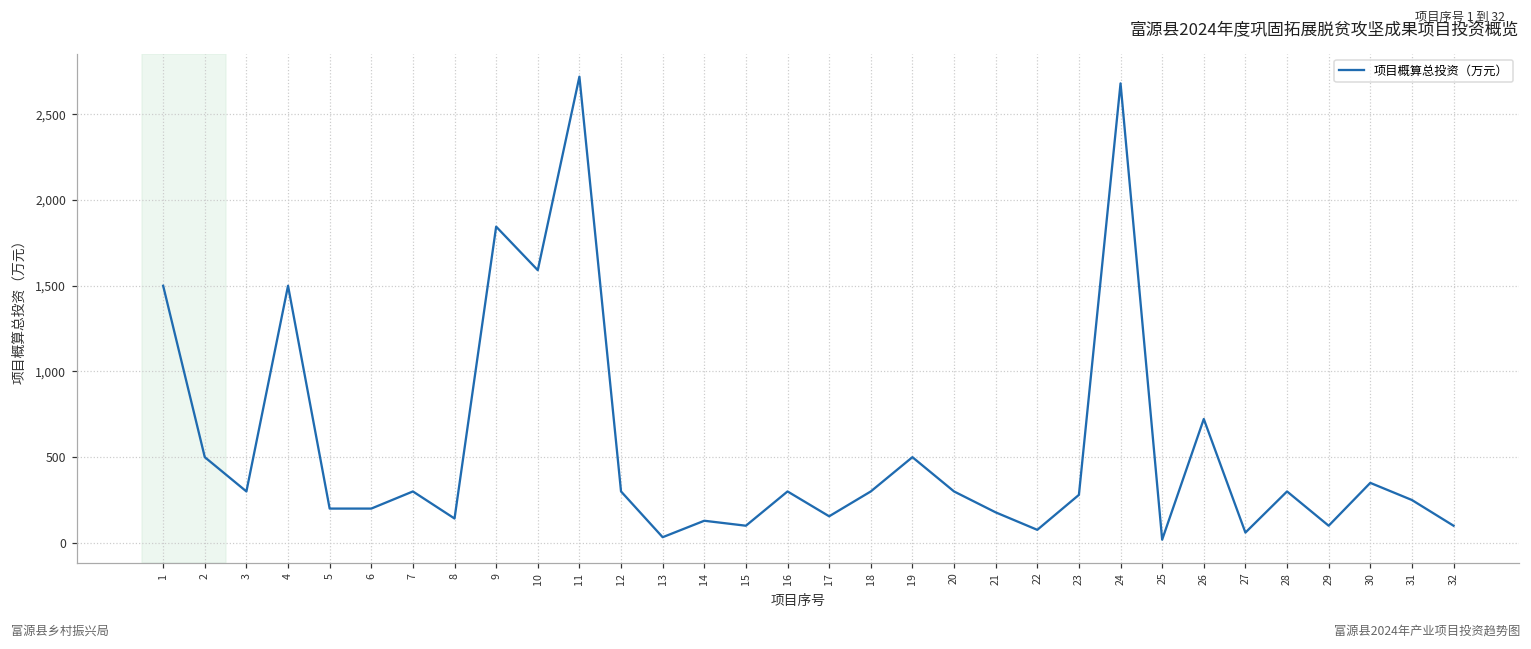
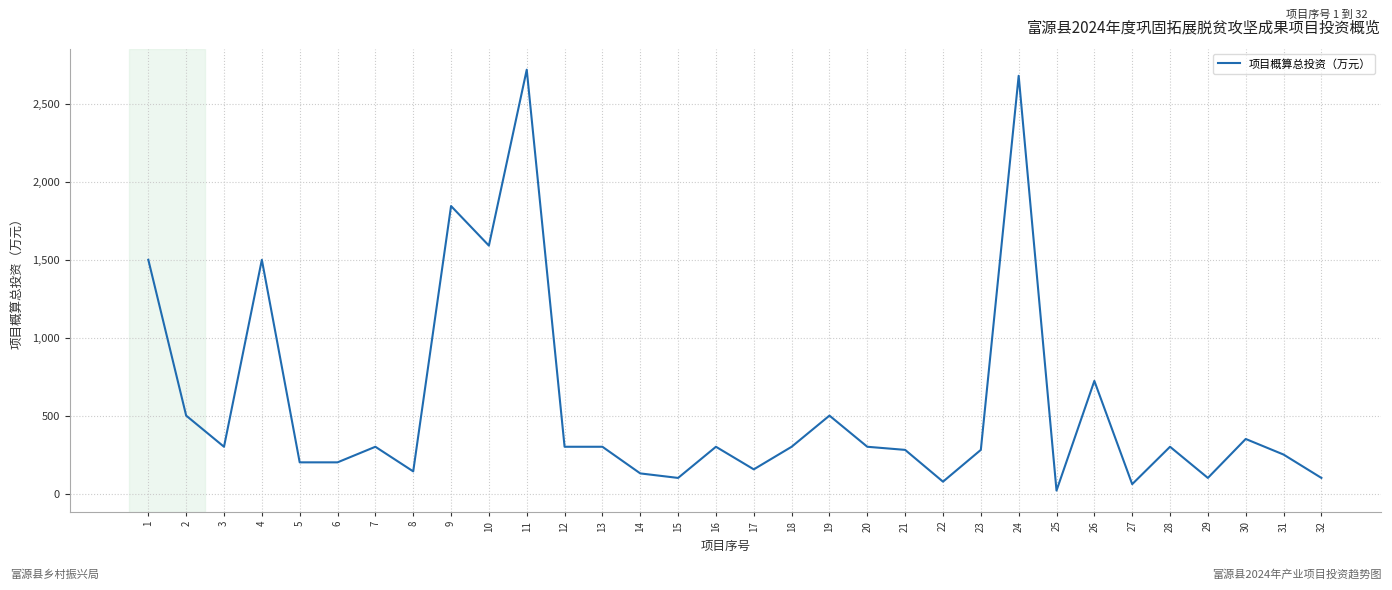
13: 30 -> 300
21: 180 -> 280
